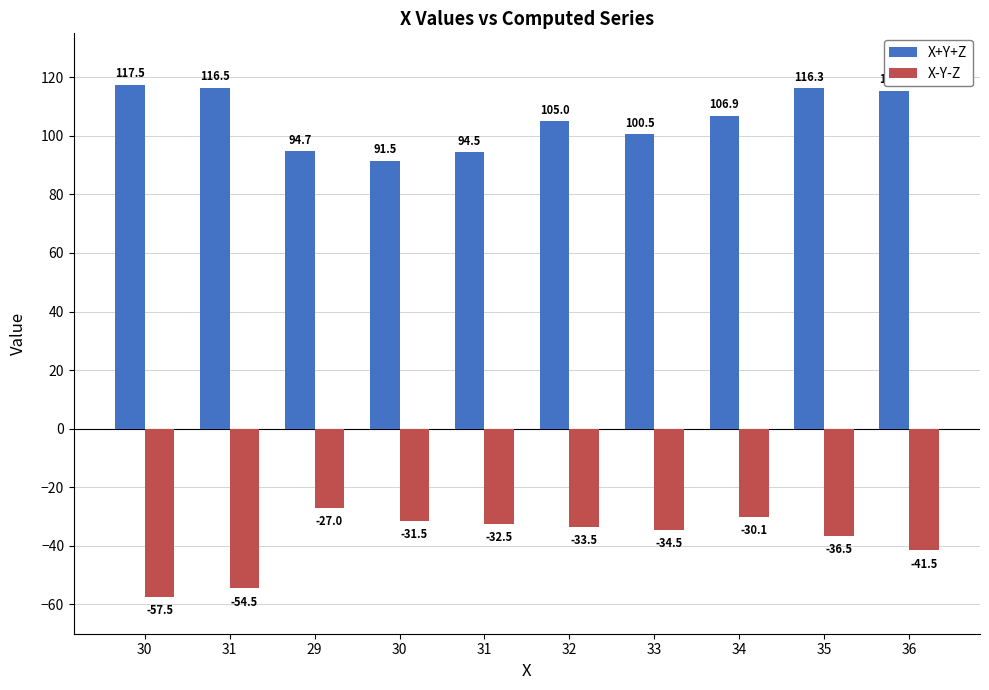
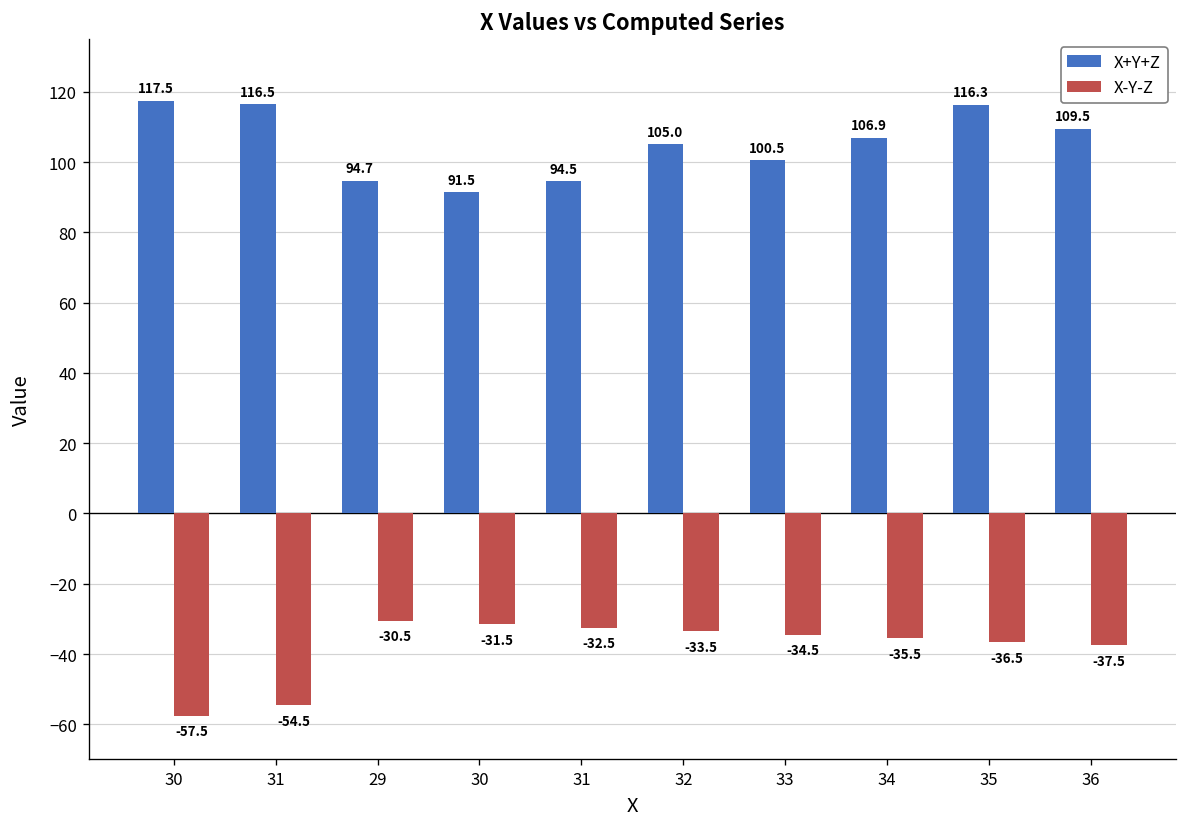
X-Y-Z, 29: -27.0 -> -30.5
X-Y-Z, 34: -30.1 -> -35.5
X+Y+Z, 36: 115 -> 110
X-Y-Z, 36: -41.5 -> -37.5
